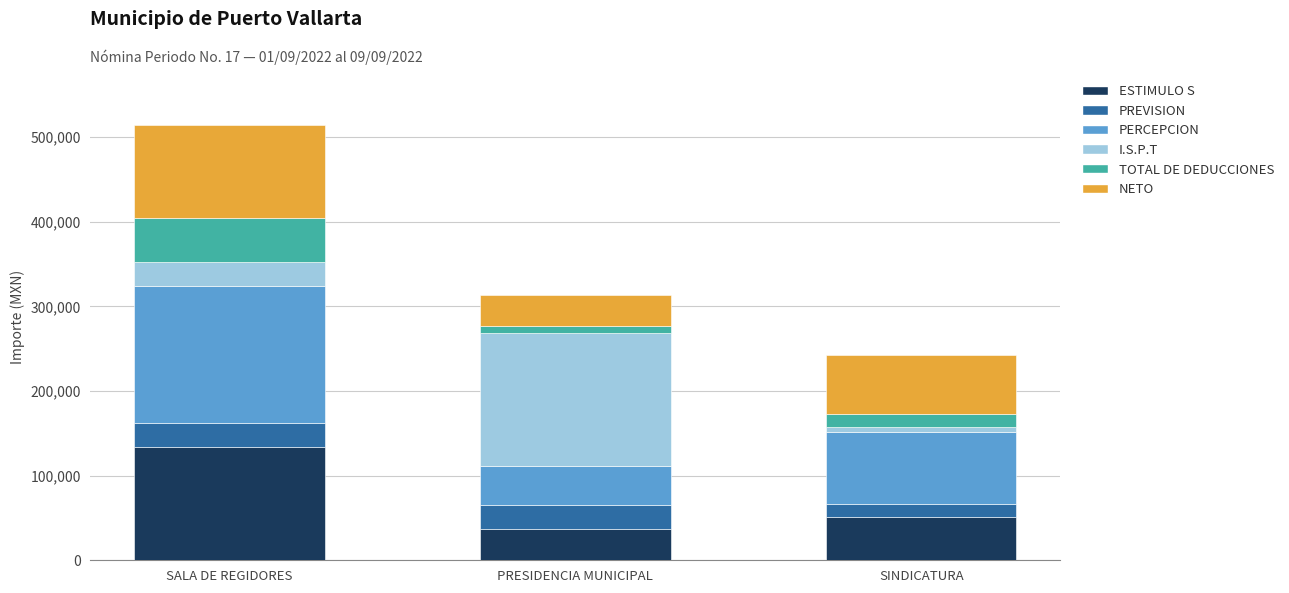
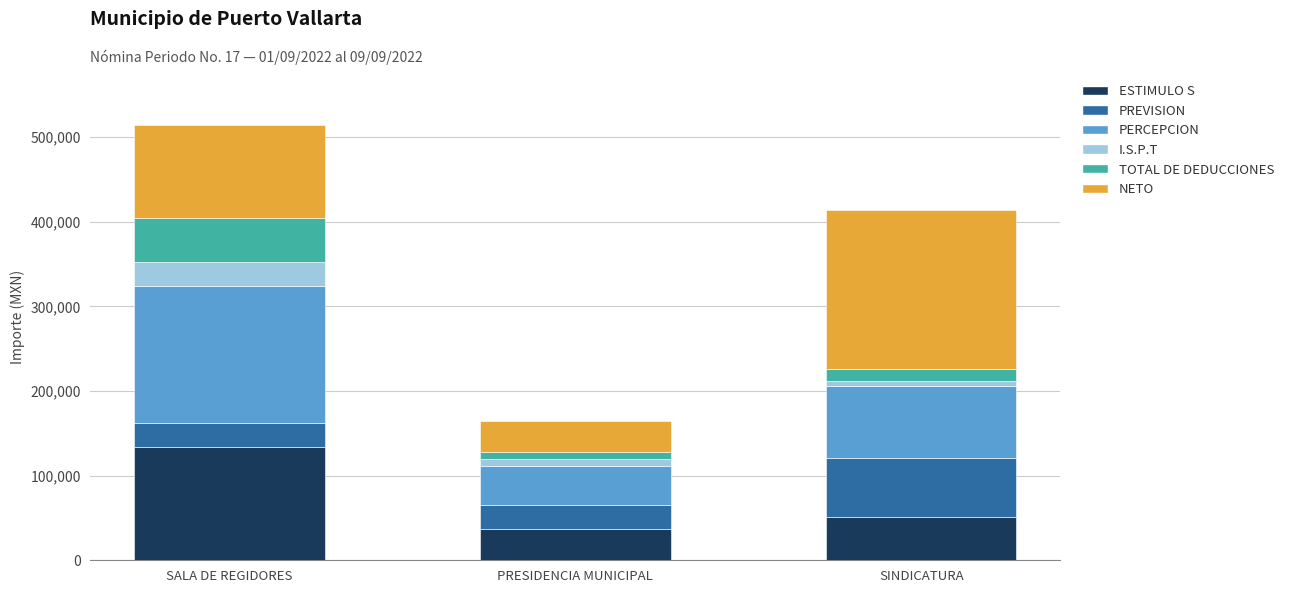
I.S.P.T, PRESIDENCIA MUNICIPAL: 160,000 -> 10,000
PREVISION, SINDICATURA: 20,000 -> 70,000
NETO, SINDICATURA: 70,000 -> 190,000
